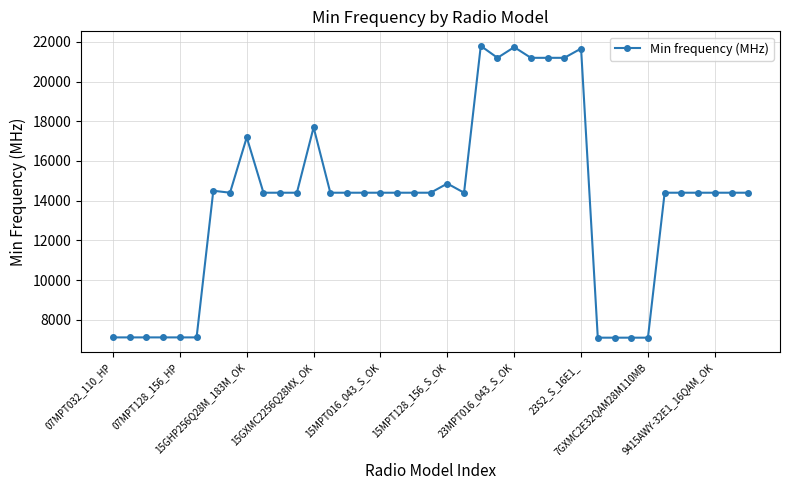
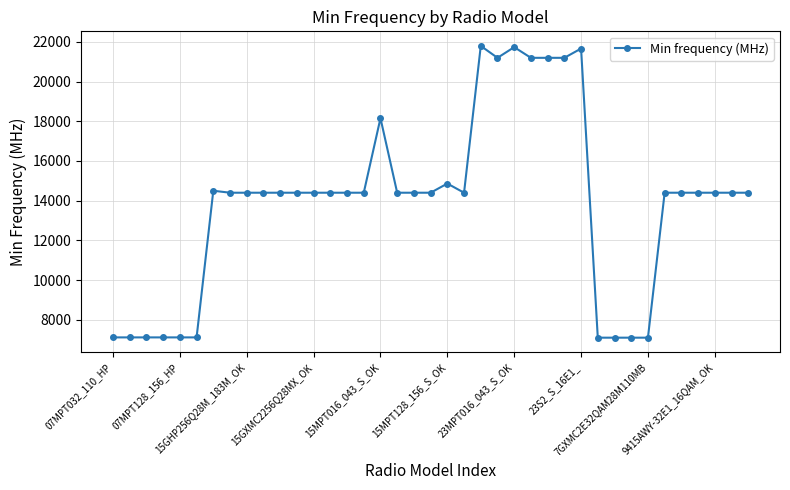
15GHP256Q28M_183M_OK: 17200 -> 14400
15GXMC2256Q28MX_OK: 17700 -> 14400
15MPT016_043_S_OK: 14400 -> 18200
